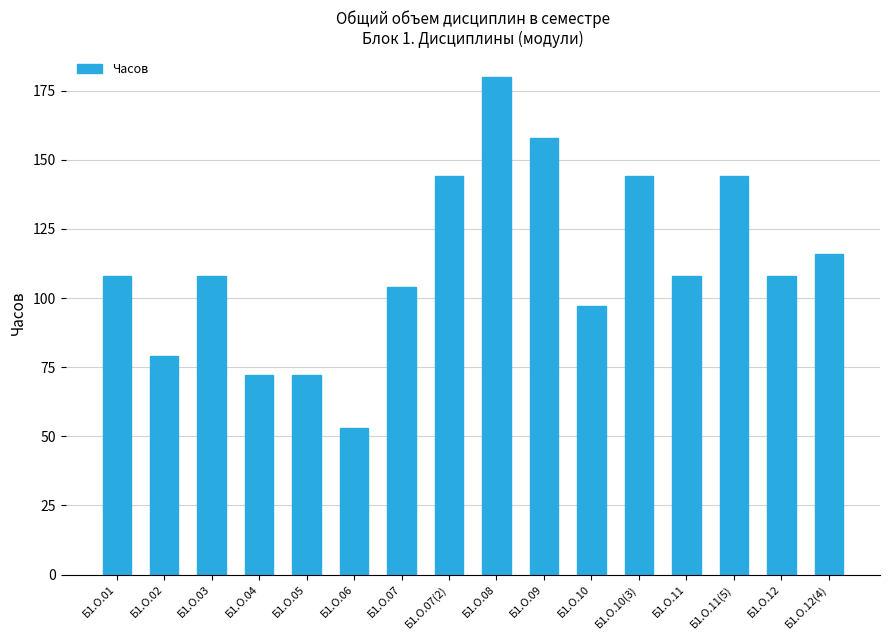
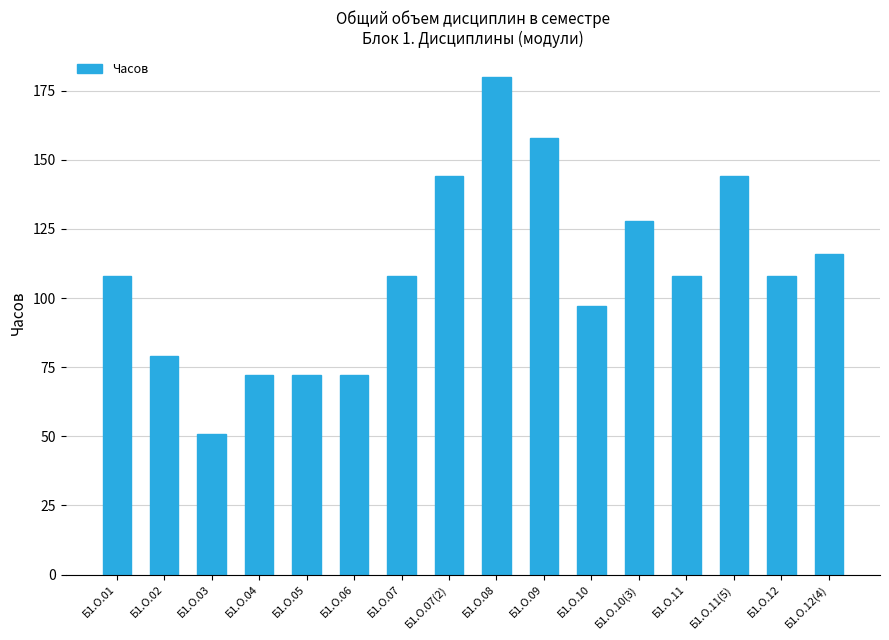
Б1.О.03: 108 -> 51
Б1.О.06: 53 -> 72
Б1.О.07: 104 -> 108
Б1.О.10(3): 144 -> 128
